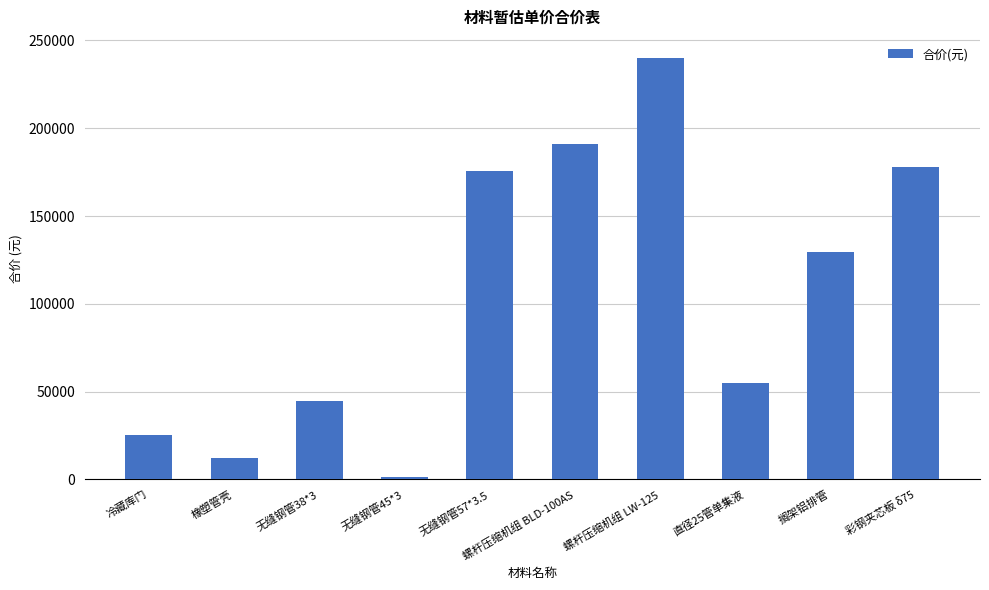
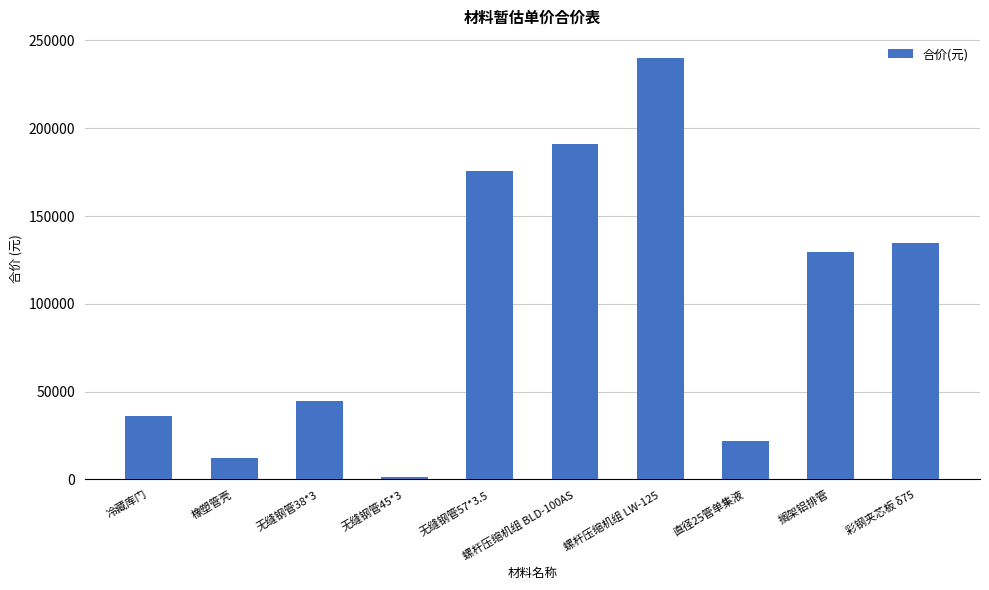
冷藏库门: 25000 -> 36000
直径25管单集液: 55000 -> 22000
彩钢夹芯板 δ75: 178000 -> 135000
